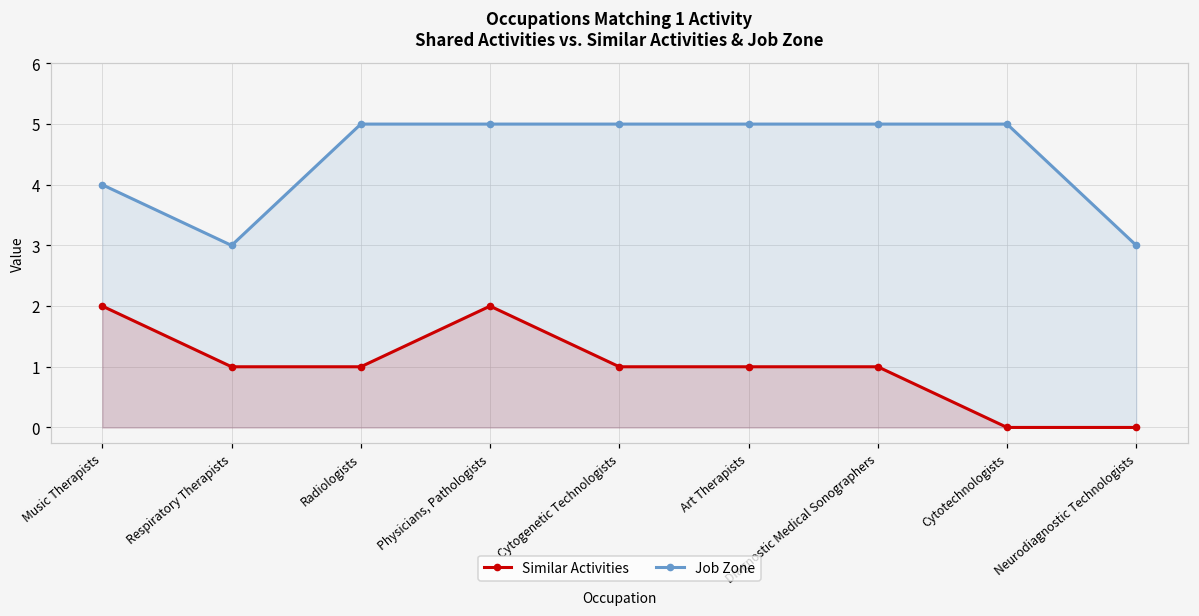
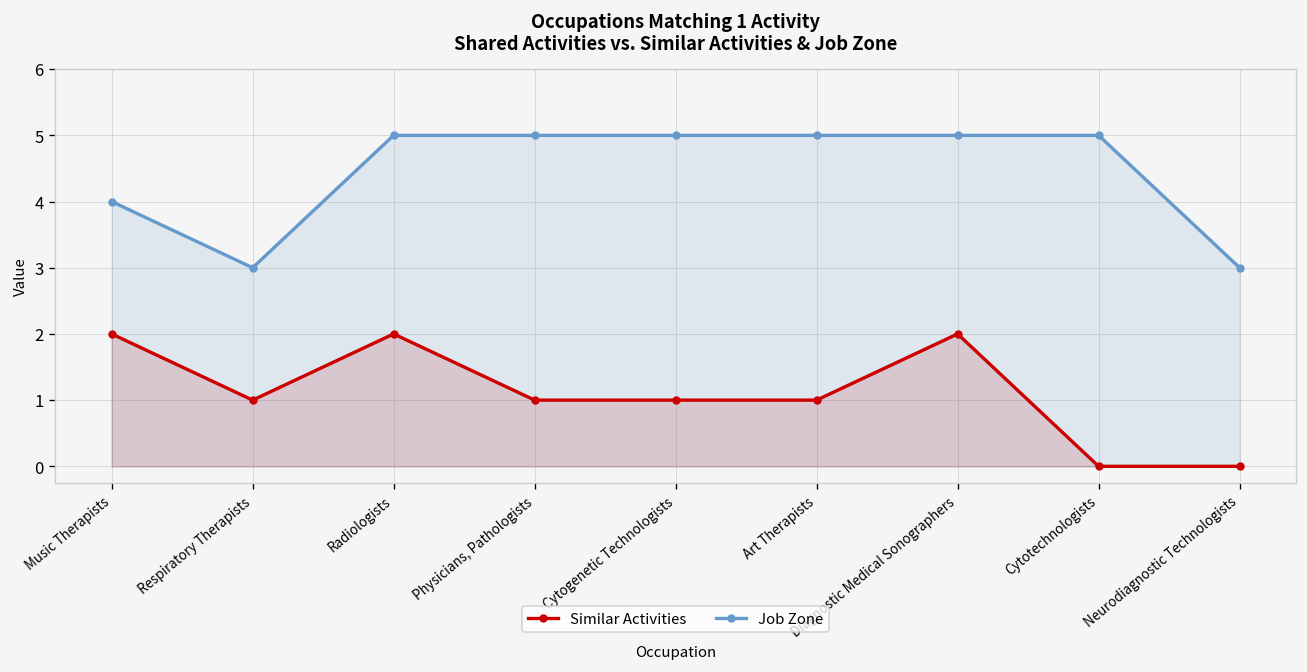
Similar Activities, Radiologists: 1 -> 2
Similar Activities, Physicians, Pathologists: 2 -> 1
Similar Activities, Diagnostic Medical Sonographers: 1 -> 2
